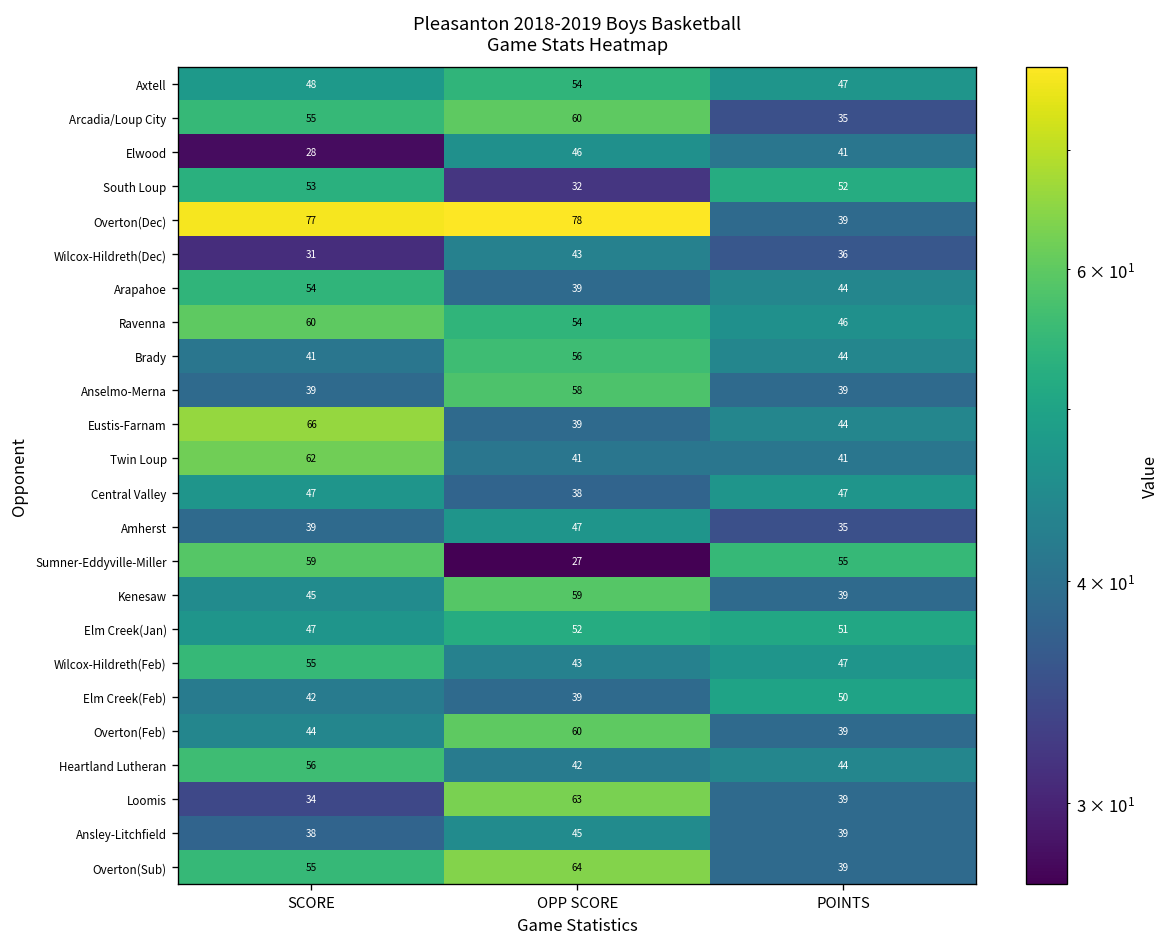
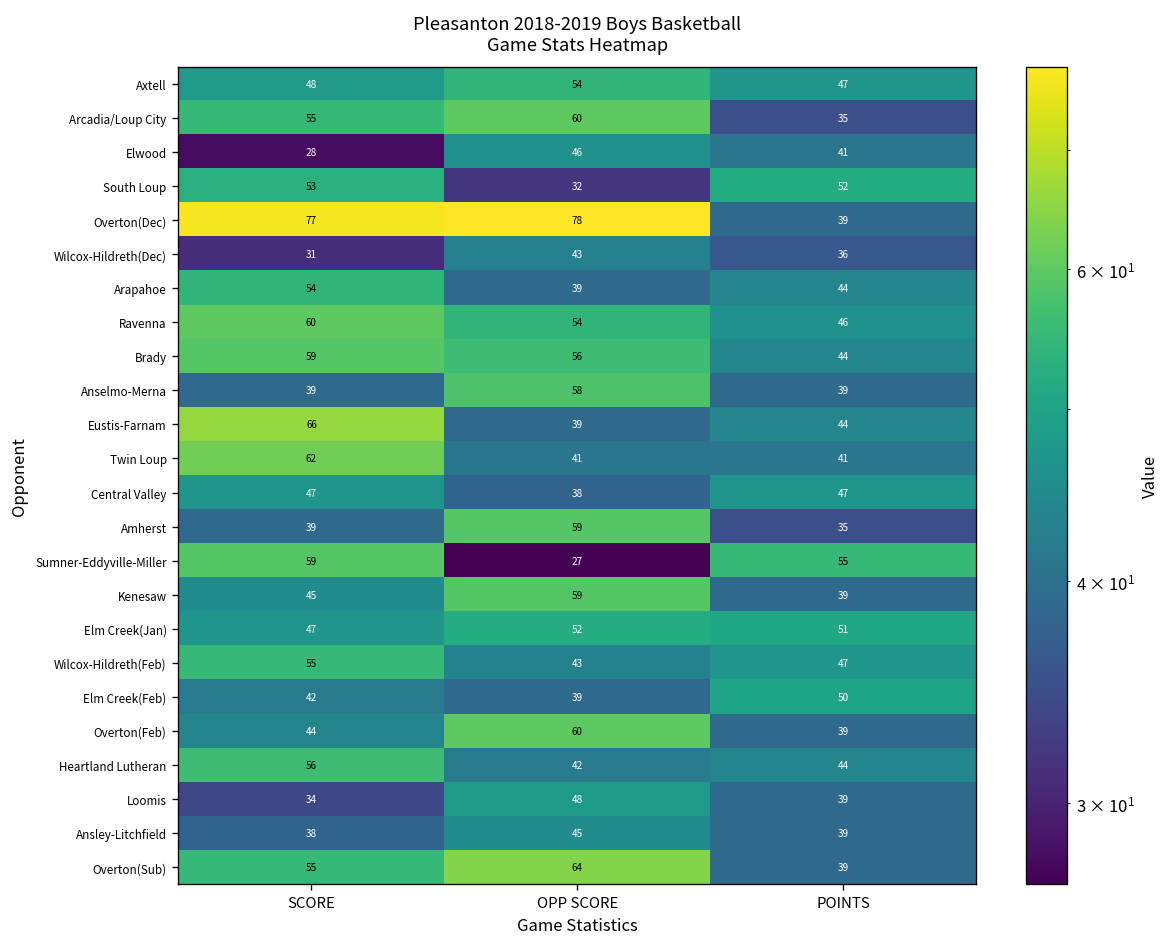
Brady, SCORE: 41 -> 59
Amherst, OPP SCORE: 47 -> 59
Loomis, OPP SCORE: 63 -> 48
